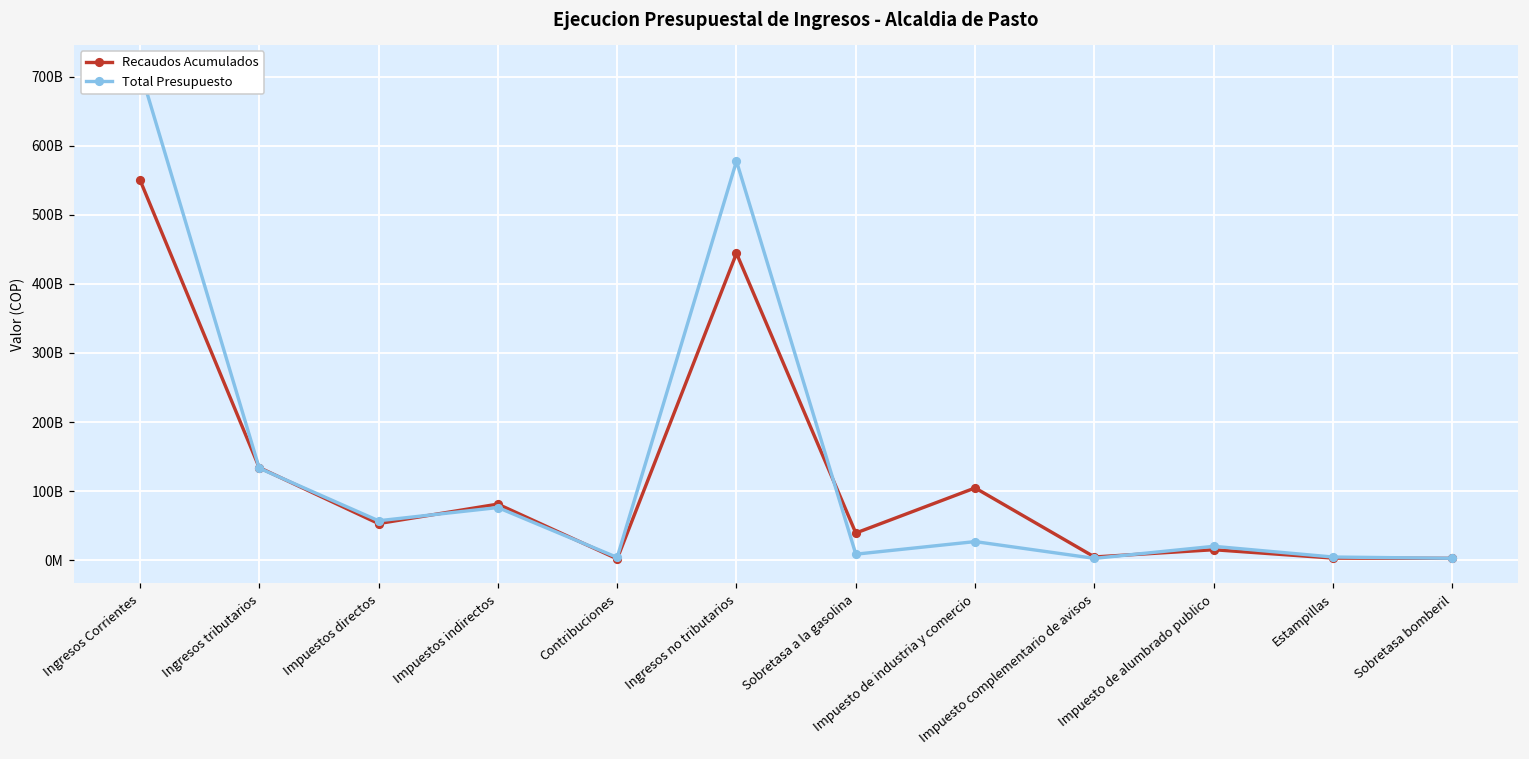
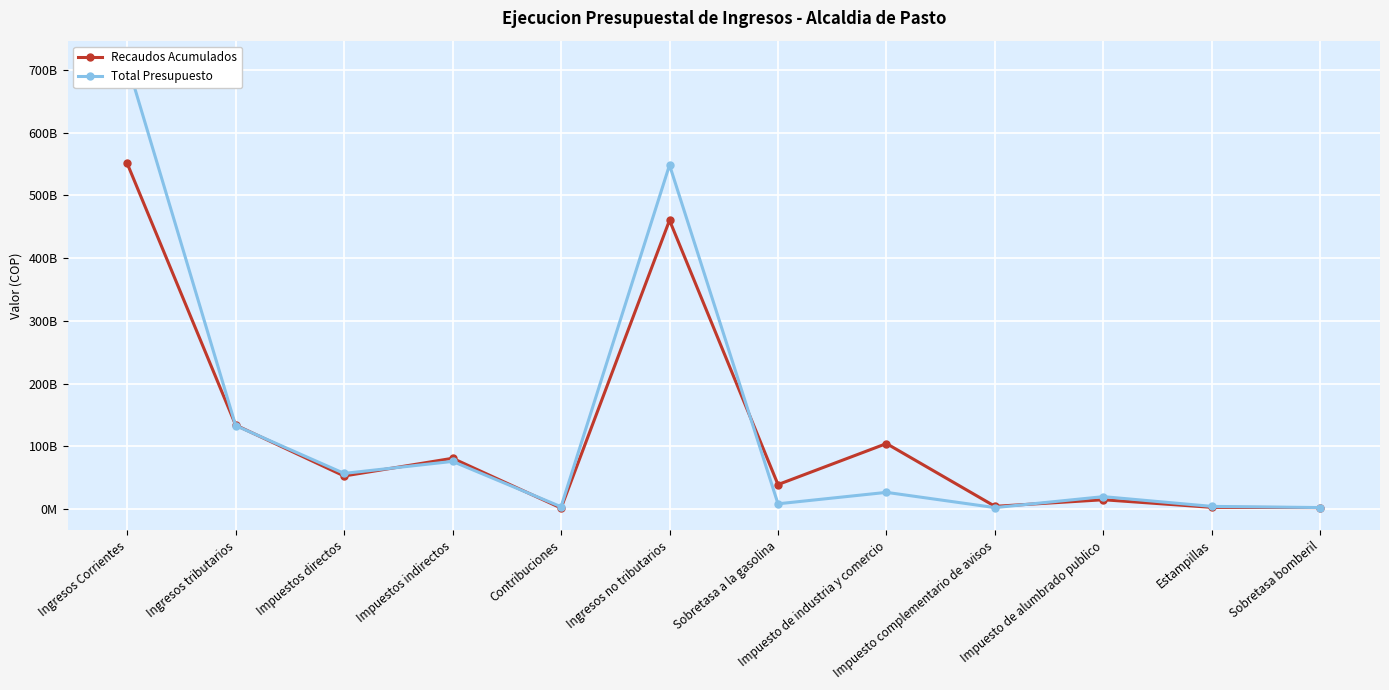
Recaudos Acumulados, Ingresos no tributarios: 440000000000 -> 460000000000
Total Presupuesto, Ingresos no tributarios: 580000000000 -> 550000000000
